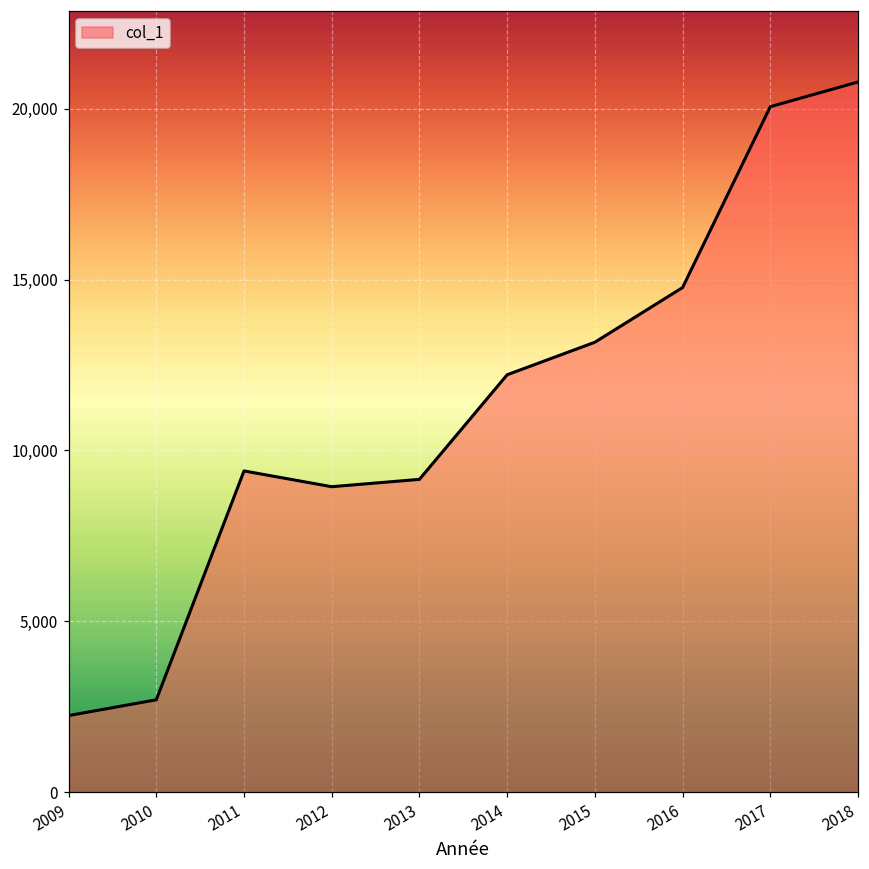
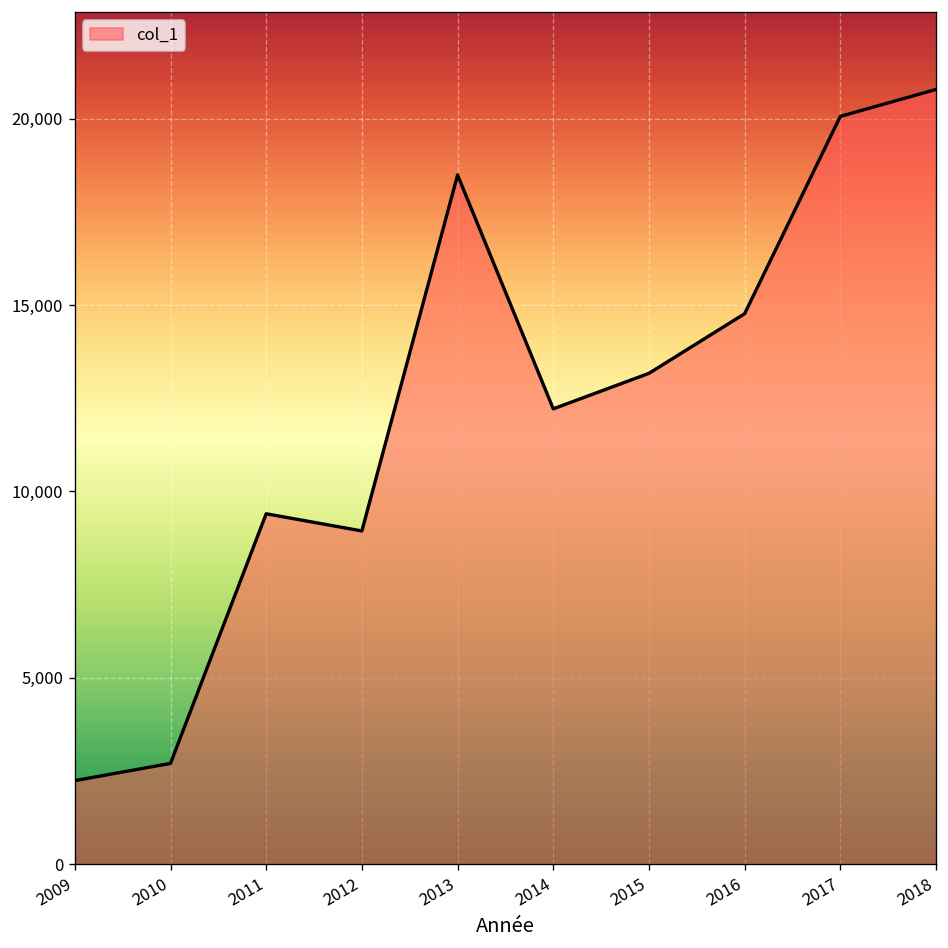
2013: 9,200 -> 18,500
